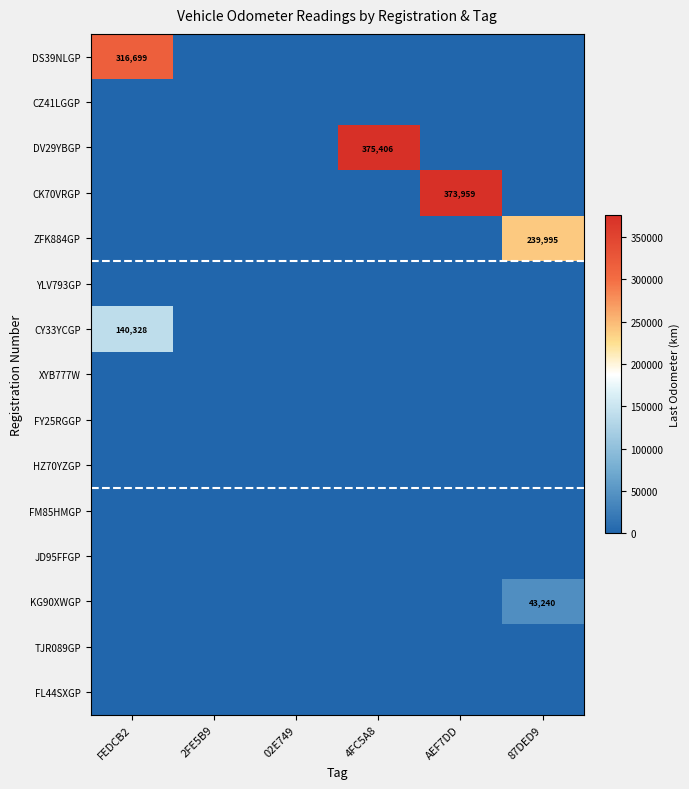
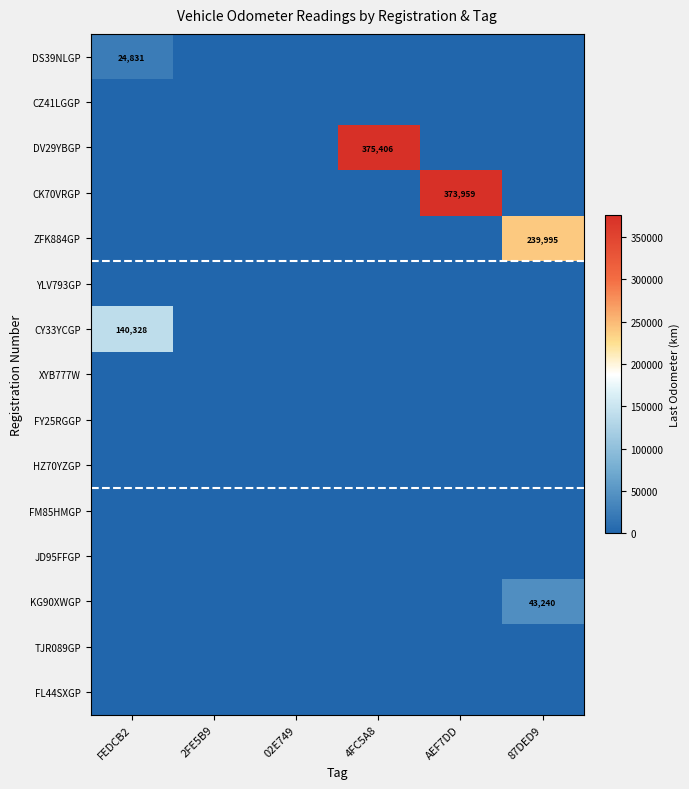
DS39NLGP, FEDCB2: 316,699 -> 24,831
